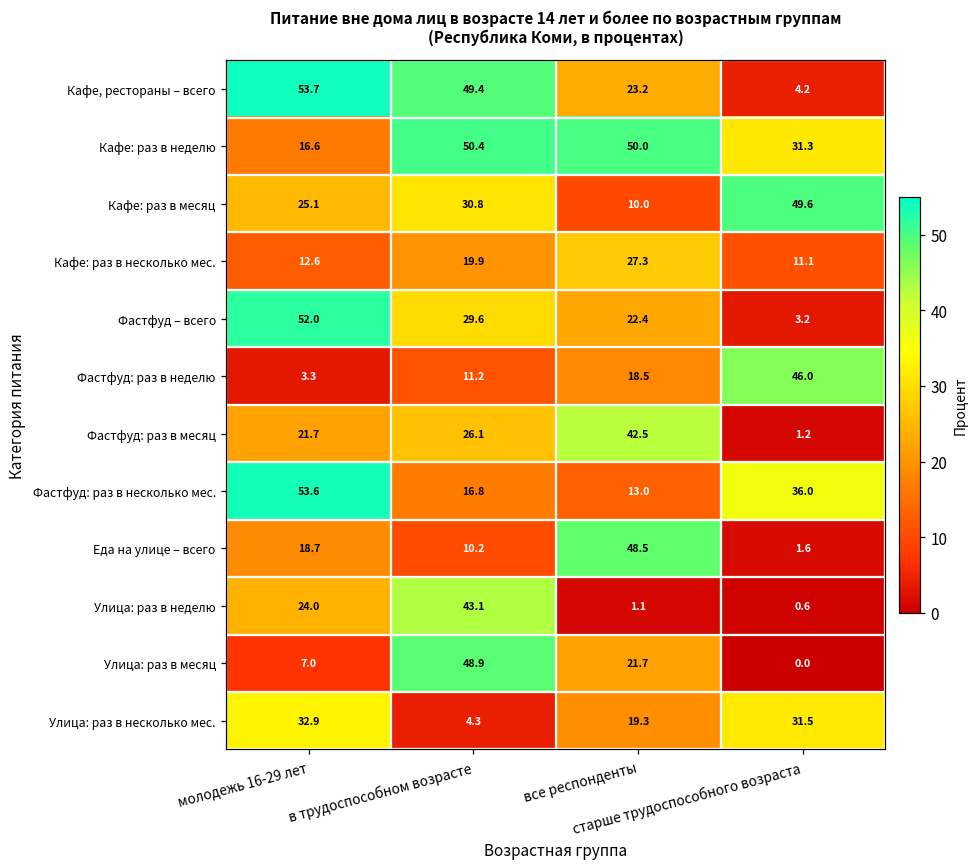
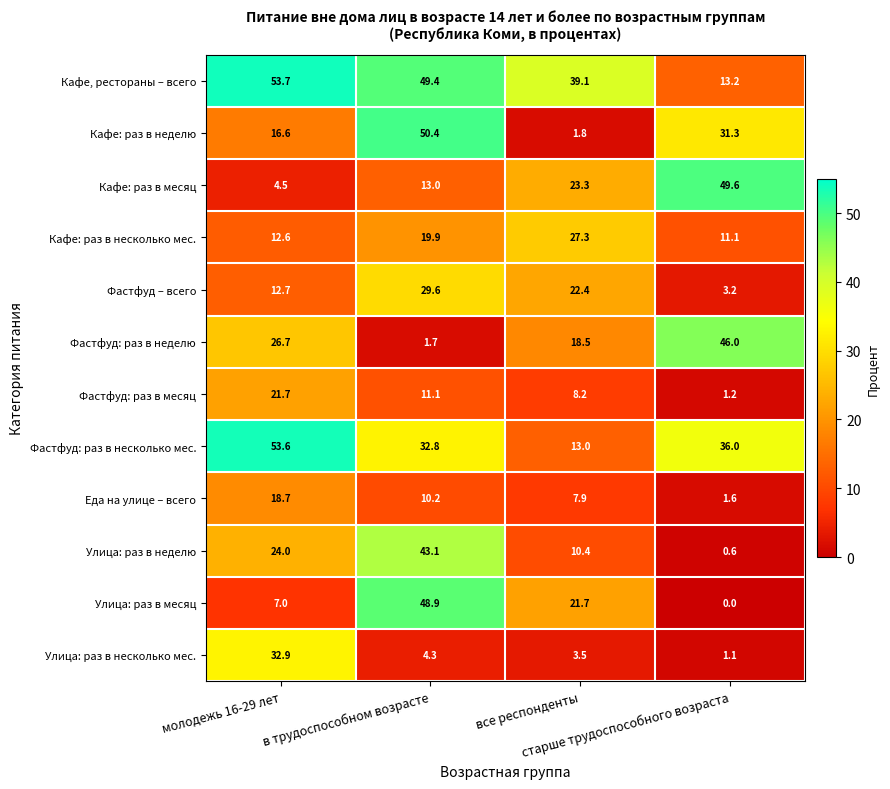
Кафе, рестораны – всего, все респонденты: 23.2 -> 39.1
Кафе, рестораны – всего, старше трудоспособного возраста: 4.2 -> 13.2
Кафе: раз в неделю, все респонденты: 50.0 -> 1.8
Кафе: раз в месяц, молодежь 16-29 лет: 25.1 -> 4.5
Кафе: раз в месяц, в трудоспособном возрасте: 30.8 -> 13.0
Кафе: раз в месяц, все респонденты: 10.0 -> 23.3
Фастфуд – всего, молодежь 16-29 лет: 52.0 -> 12.7
Фастфуд: раз в неделю, молодежь 16-29 лет: 3.3 -> 26.7
Фастфуд: раз в неделю, в трудоспособном возрасте: 11.2 -> 1.7
Фастфуд: раз в месяц, в трудоспособном возрасте: 26.1 -> 11.1
Фастфуд: раз в месяц, все респонденты: 42.5 -> 8.2
Фастфуд: раз в несколько мес., в трудоспособном возрасте: 16.8 -> 32.8
Еда на улице – всего, все респонденты: 48.5 -> 7.9
Улица: раз в неделю, все респонденты: 1.1 -> 10.4
Улица: раз в несколько мес., все респонденты: 19.3 -> 3.5
Улица: раз в несколько мес., старше трудоспособного возраста: 31.5 -> 1.1
